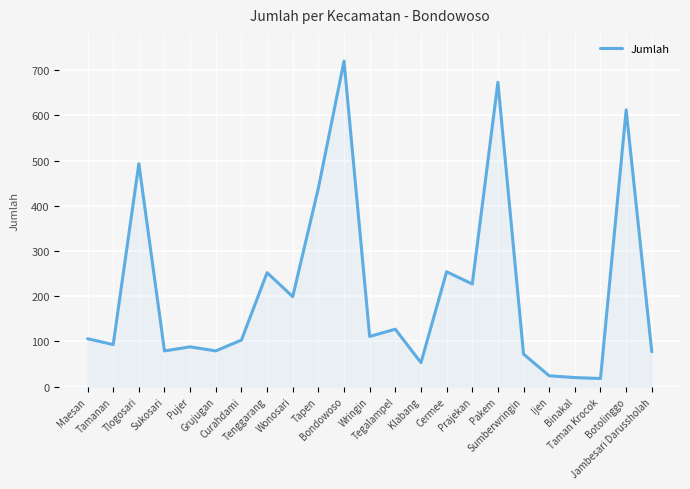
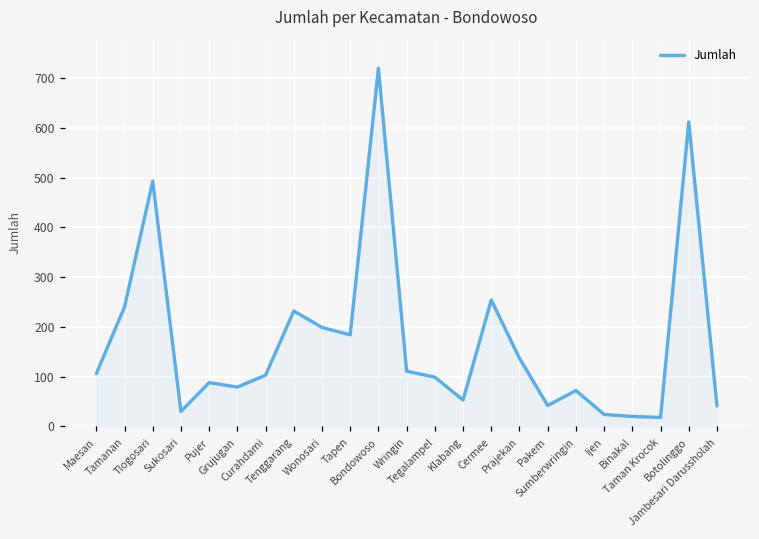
Tamanan: 90 -> 240
Sukosari: 80 -> 30
Tenggarang: 250 -> 230
Tapen: 440 -> 180
Tegalampel: 130 -> 100
Prajekan: 230 -> 140
Pakem: 670 -> 40
Jambesari Darussholah: 80 -> 40
